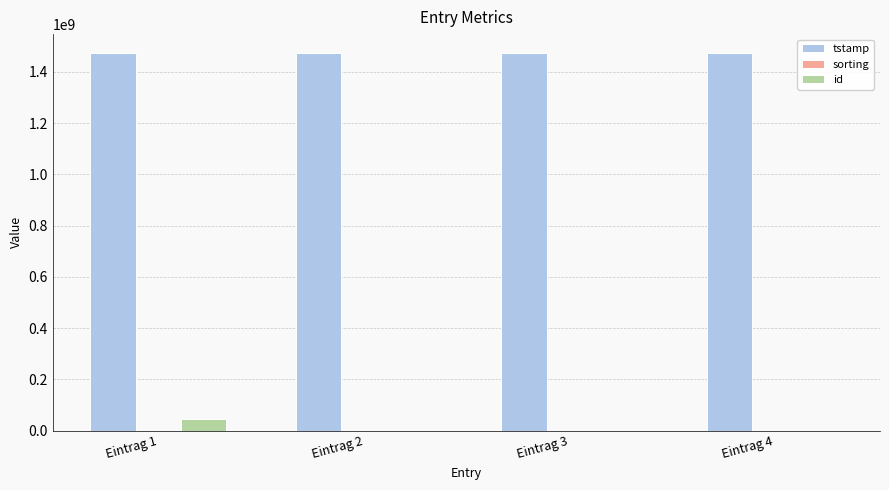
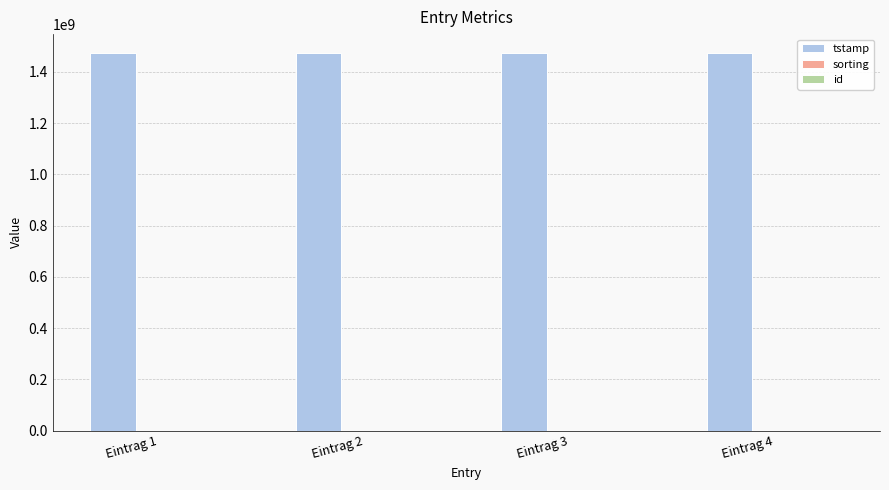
id, Eintrag 1: 40000000 -> 0
